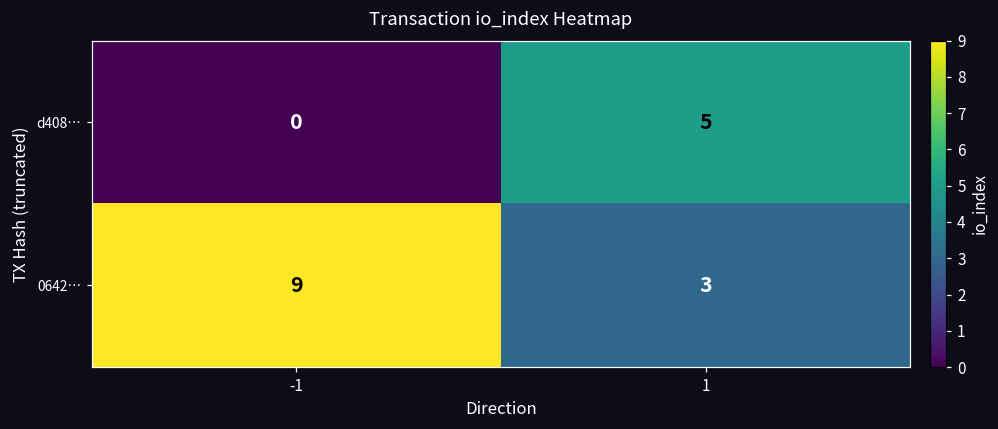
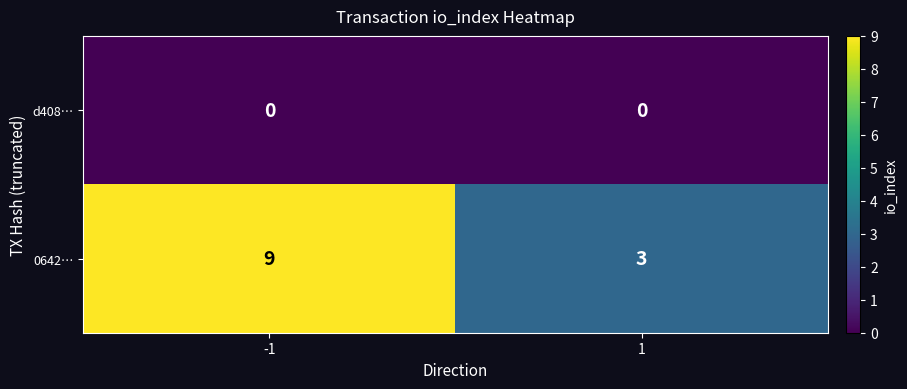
d408…, 1: 5 -> 0
